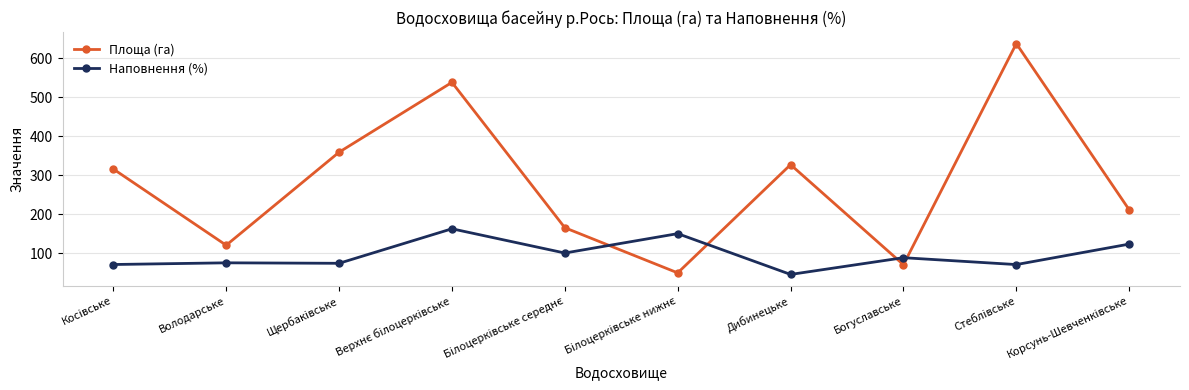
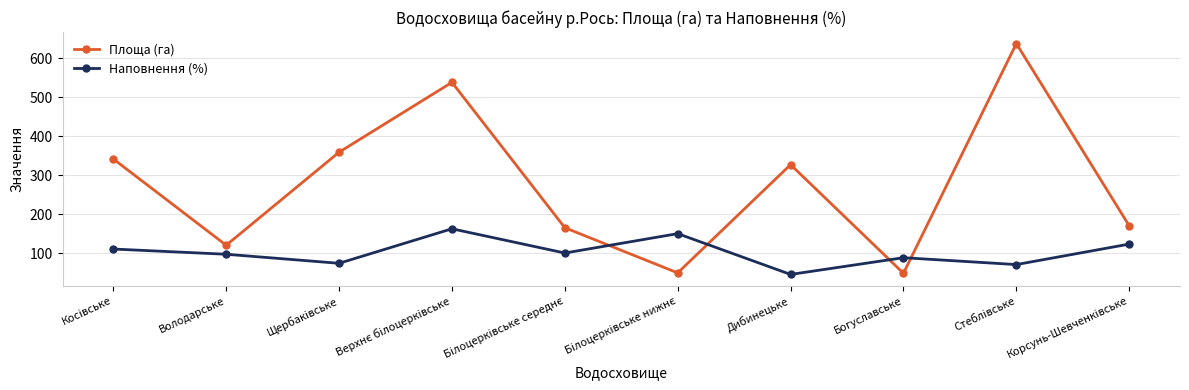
Площа (га), Косівське: 320 -> 340
Наповнення (%), Косівське: 70 -> 110
Наповнення (%), Володарське: 70 -> 100
Площа (га), Богуславське: 70 -> 50
Площа (га), Корсунь-Шевченківське: 210 -> 170
